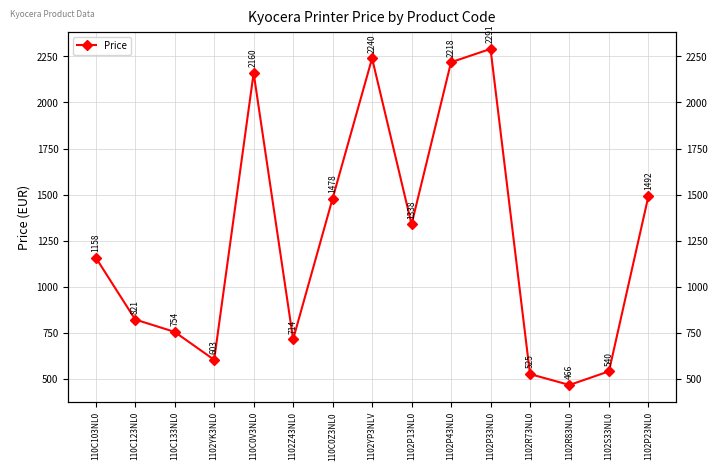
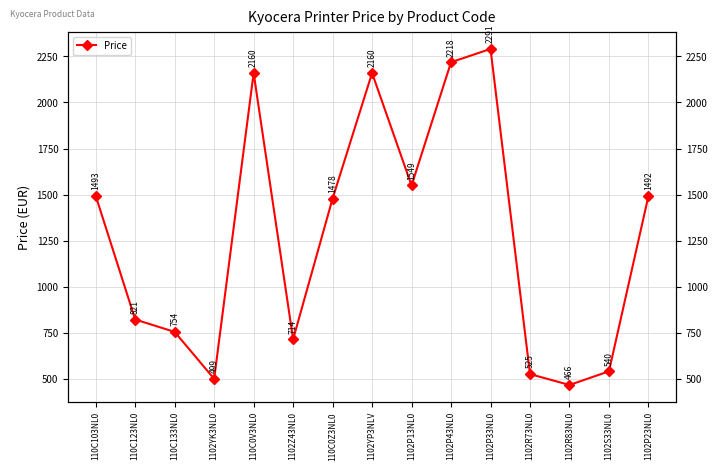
110C103NL0: 1158 -> 1493
1102YK3NL0: 603 -> 499
1102YP3NLV: 2240 -> 2160
1102P13NL0: 1338 -> 1549
